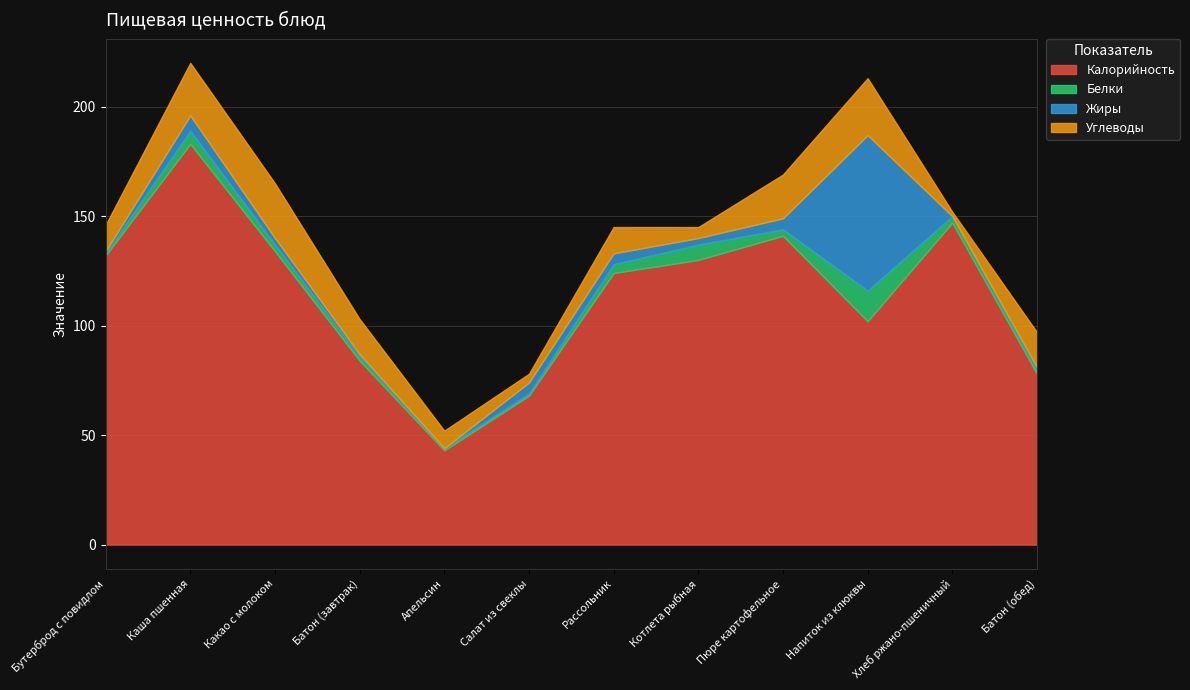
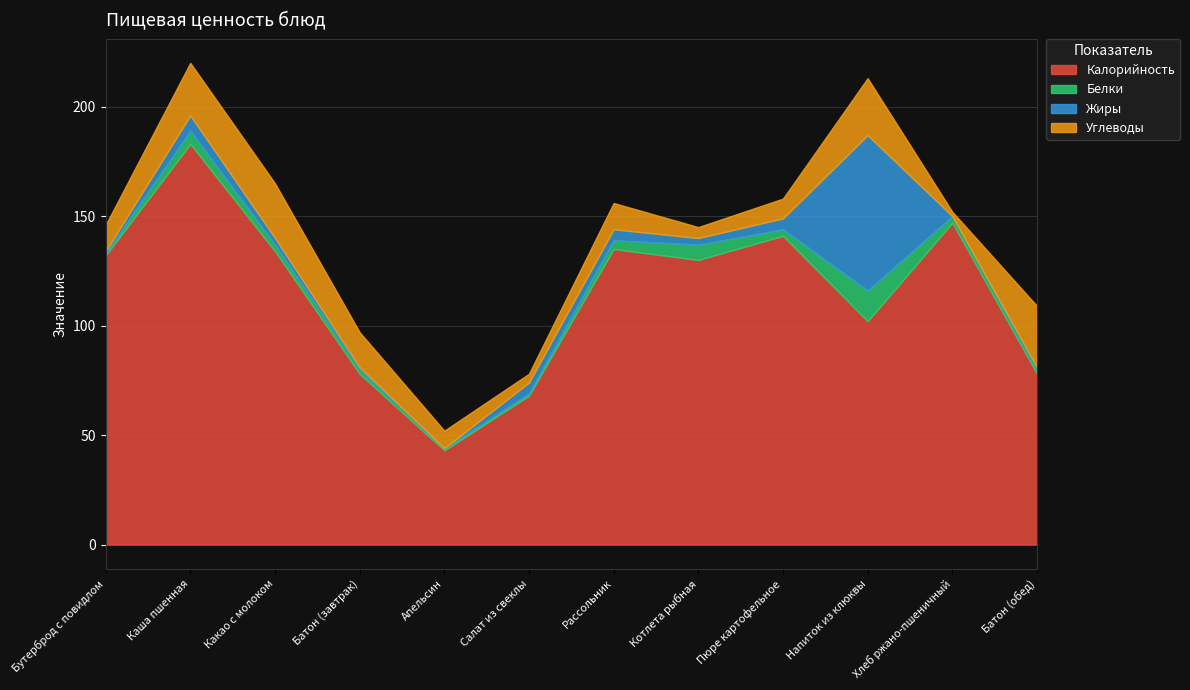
Калорийность, Батон (завтрак): 84 -> 78
Калорийность, Рассольник: 124 -> 135
Углеводы, Пюре картофельное: 20 -> 9
Углеводы, Батон (обед): 16 -> 28
